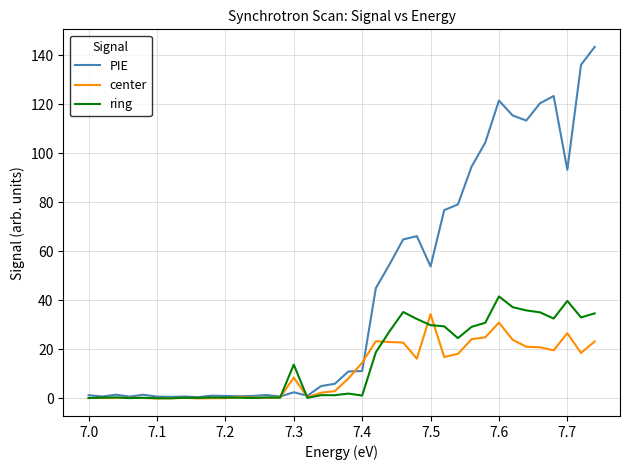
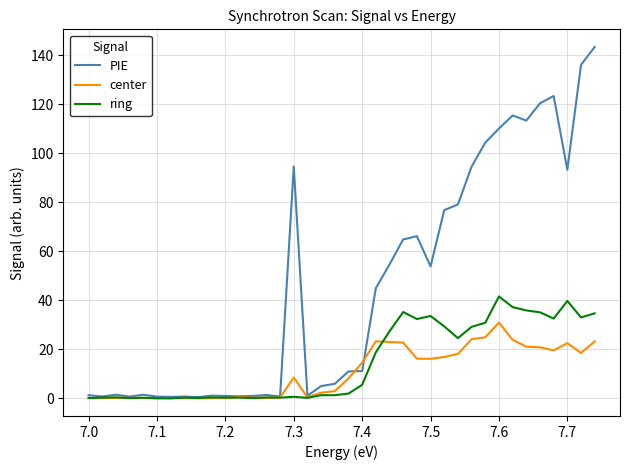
PIE, 7.3: 3 -> 95
ring, 7.3: 14 -> 1
ring, 7.4: 1 -> 6
center, 7.5: 34 -> 16
ring, 7.5: 30 -> 34
PIE, 7.6: 121 -> 110
center, 7.7: 27 -> 23
